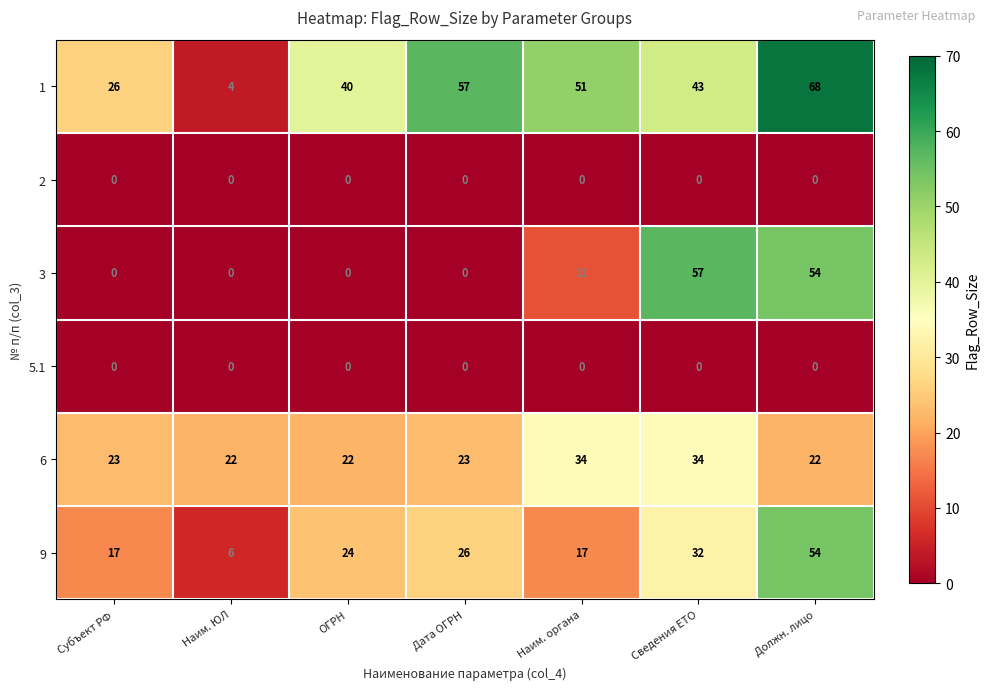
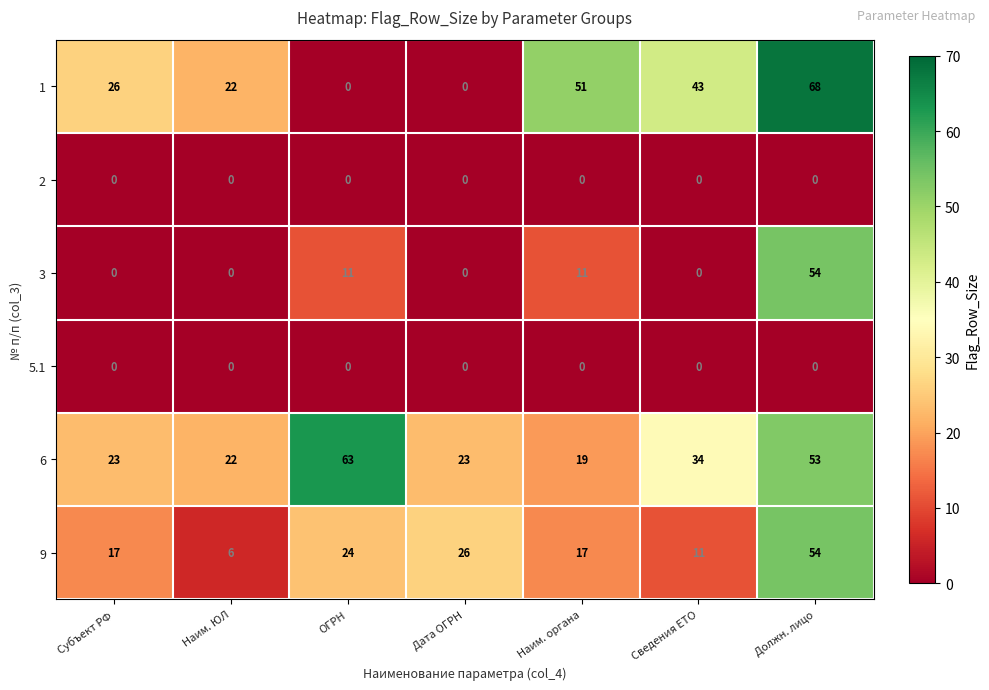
1, Наим. ЮЛ: 4 -> 22
1, ОГРН: 40 -> 0
1, Дата ОГРН: 57 -> 0
3, ОГРН: 0 -> 11
3, Сведения ЕТО: 57 -> 0
6, ОГРН: 22 -> 63
6, Наим. органа: 34 -> 19
6, Должн. лицо: 22 -> 53
9, Сведения ЕТО: 32 -> 11
